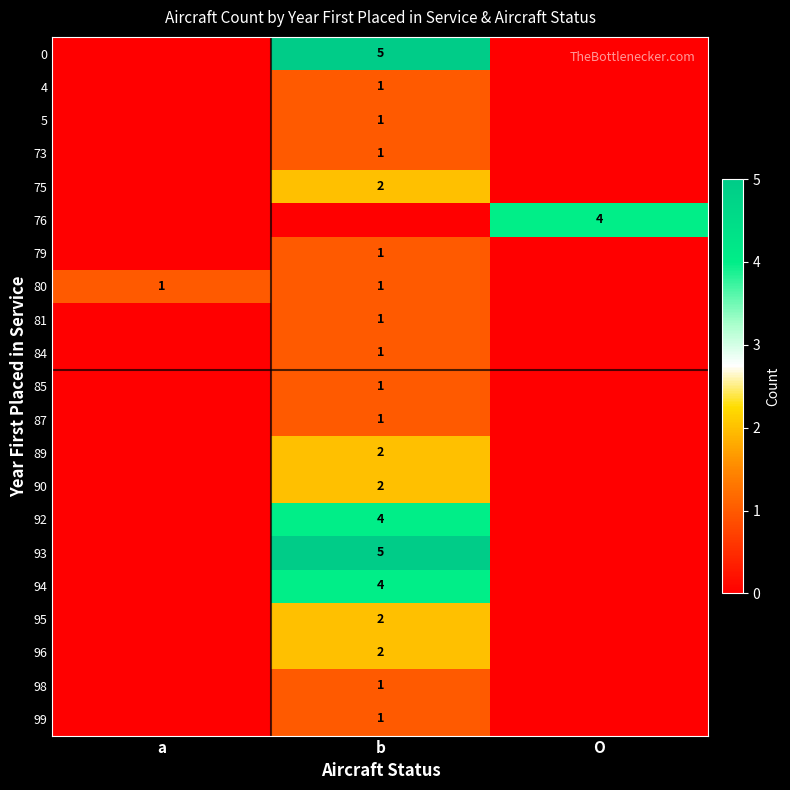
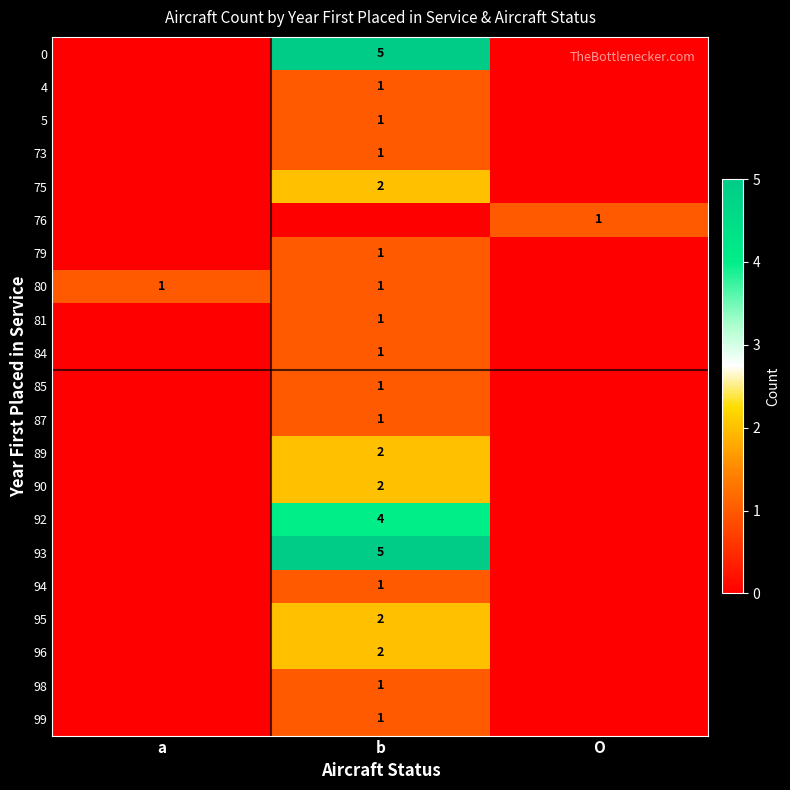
76, O: 4 -> 1
94, b: 4 -> 1
